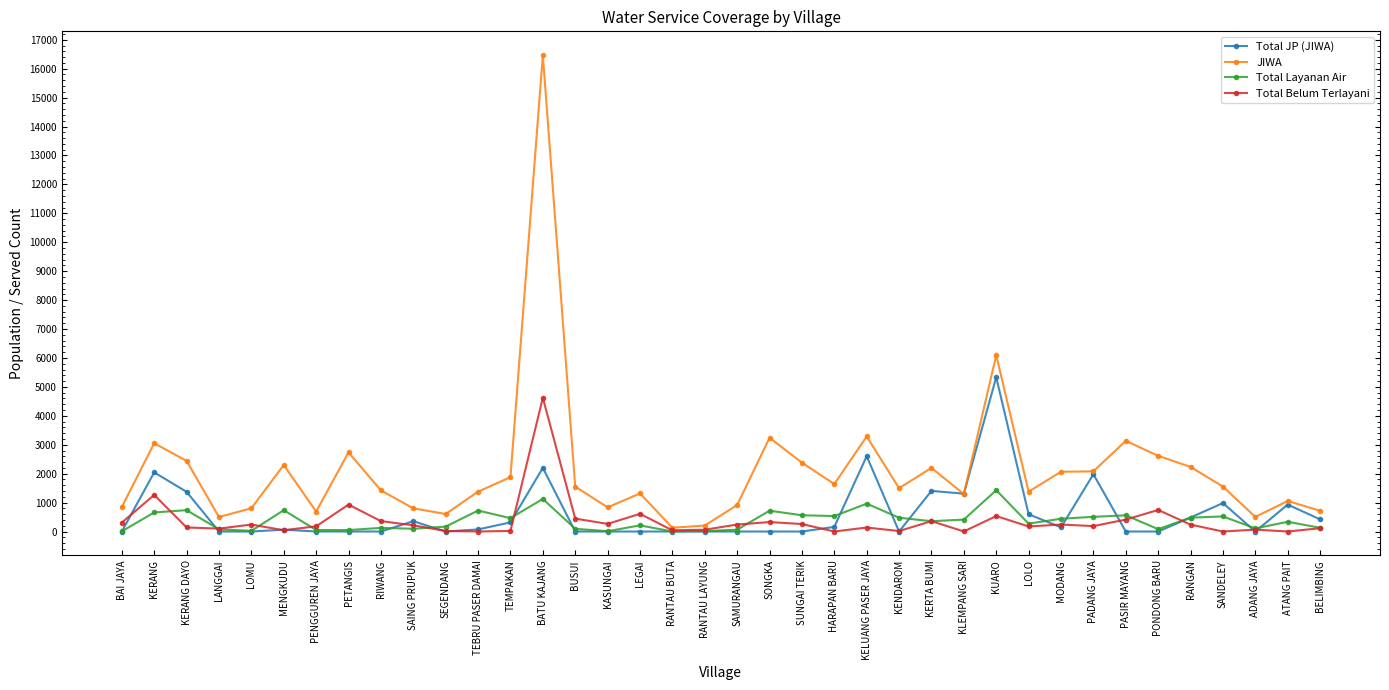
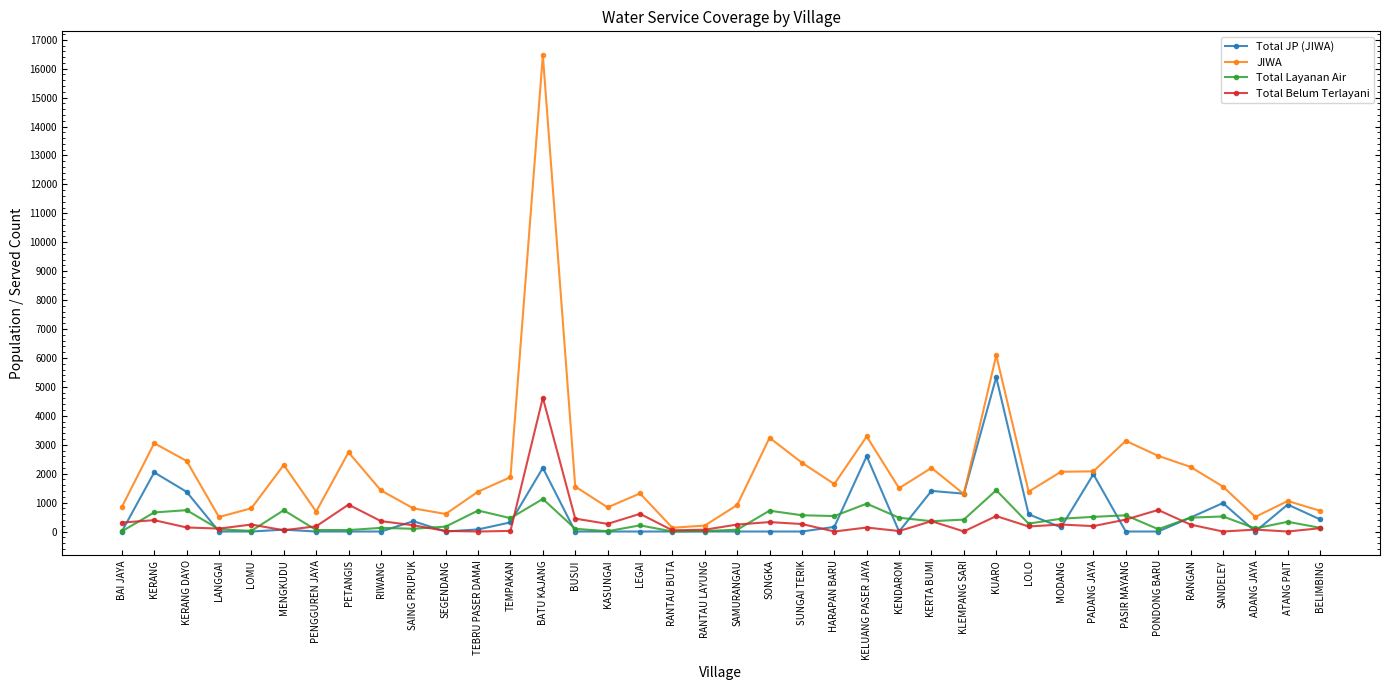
Total Belum Terlayani, KERANG: 1300 -> 400
